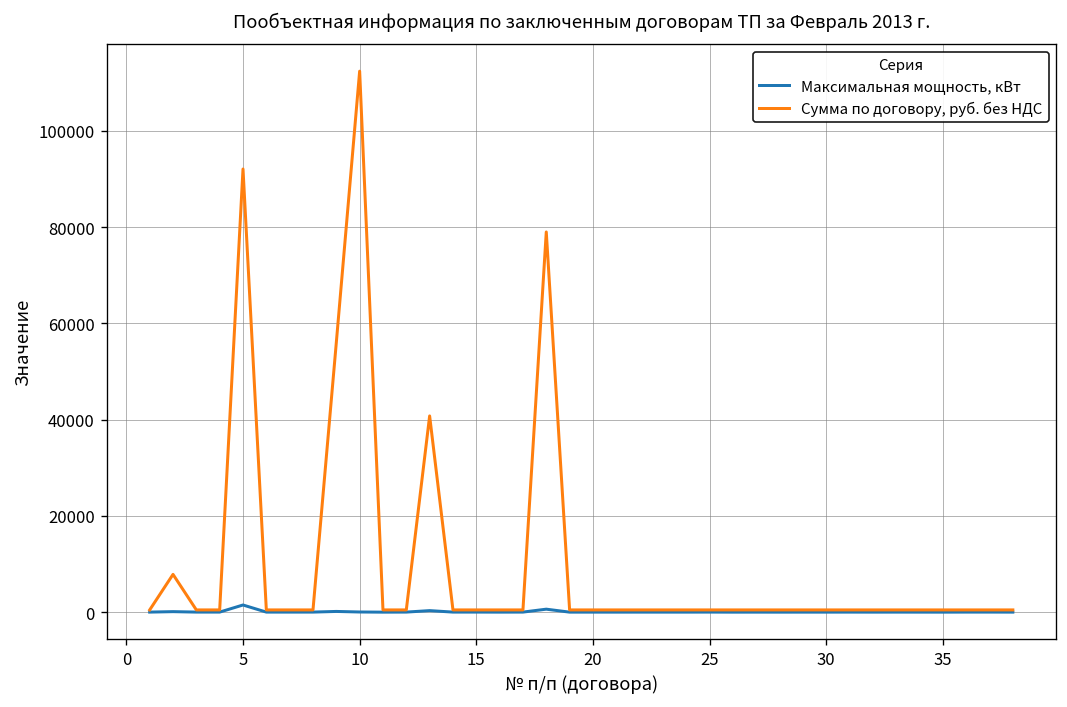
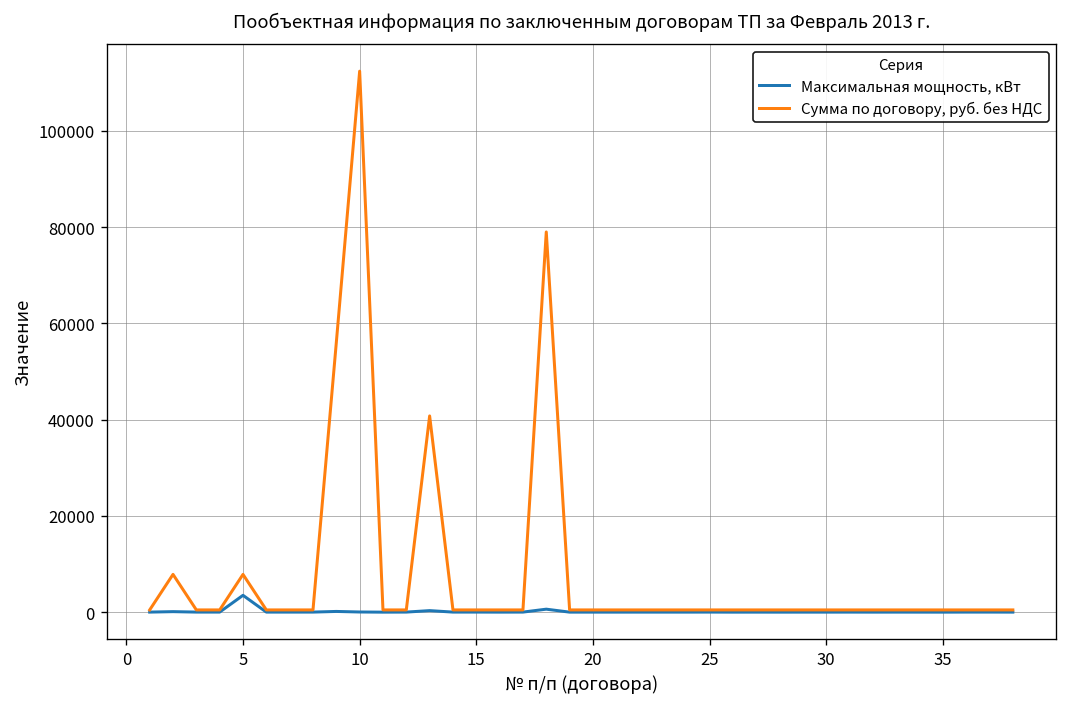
Максимальная мощность, кВт, 5: 1000 -> 4000
Сумма по договору, руб. без НДС, 5: 92000 -> 8000
